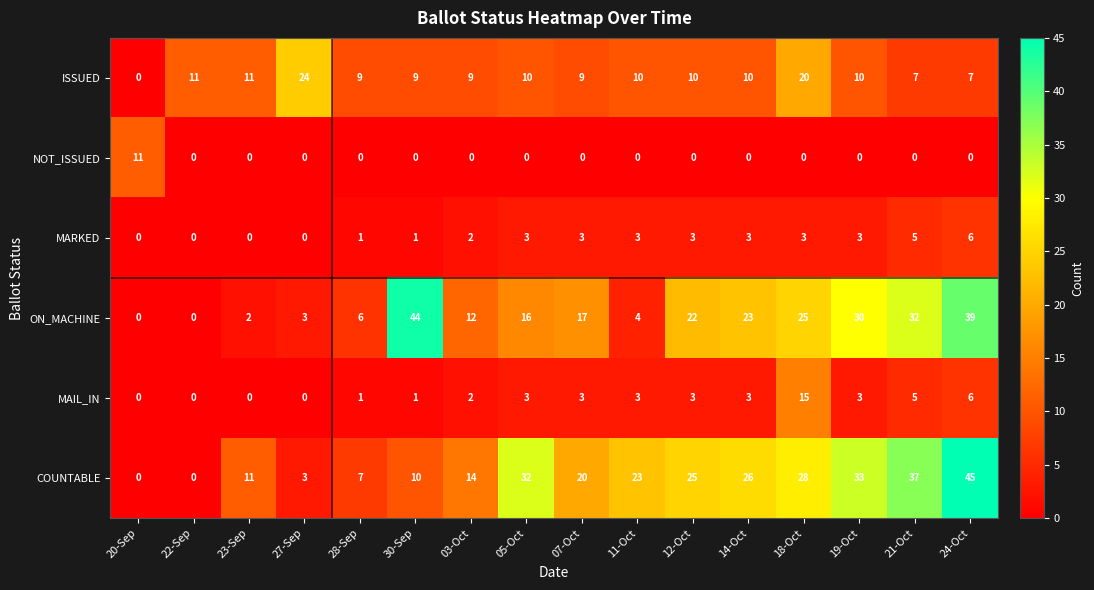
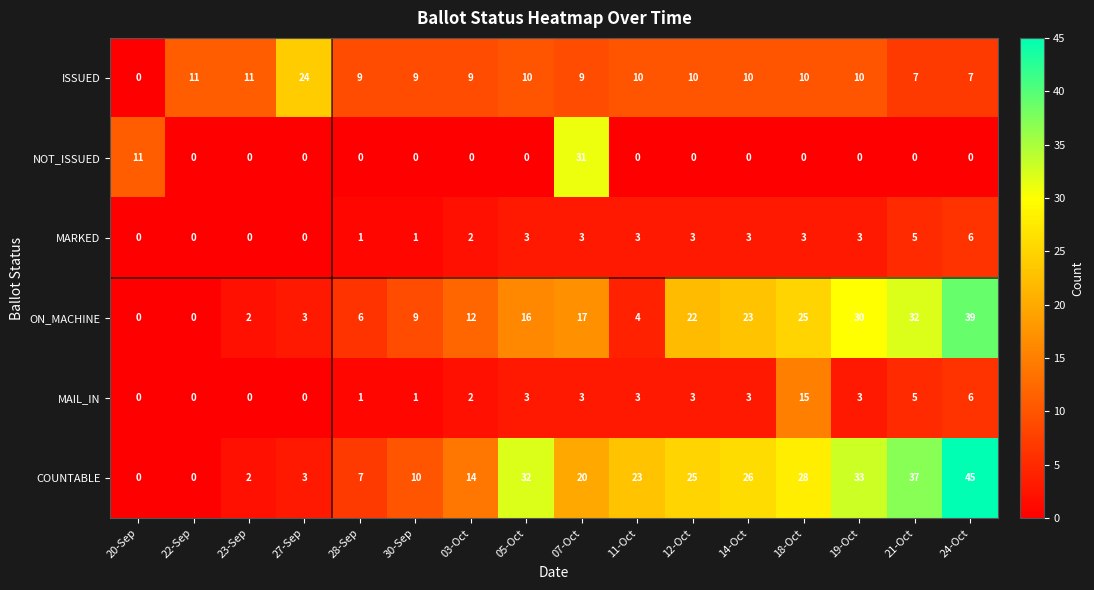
ISSUED, 18-Oct: 20 -> 10
NOT_ISSUED, 07-Oct: 0 -> 31
ON_MACHINE, 30-Sep: 44 -> 9
COUNTABLE, 23-Sep: 11 -> 2
